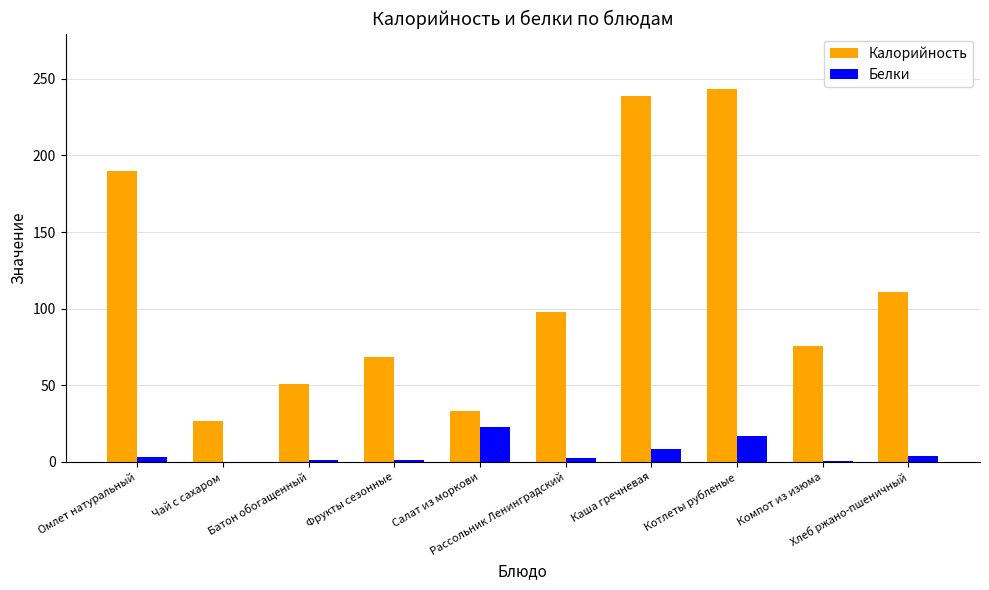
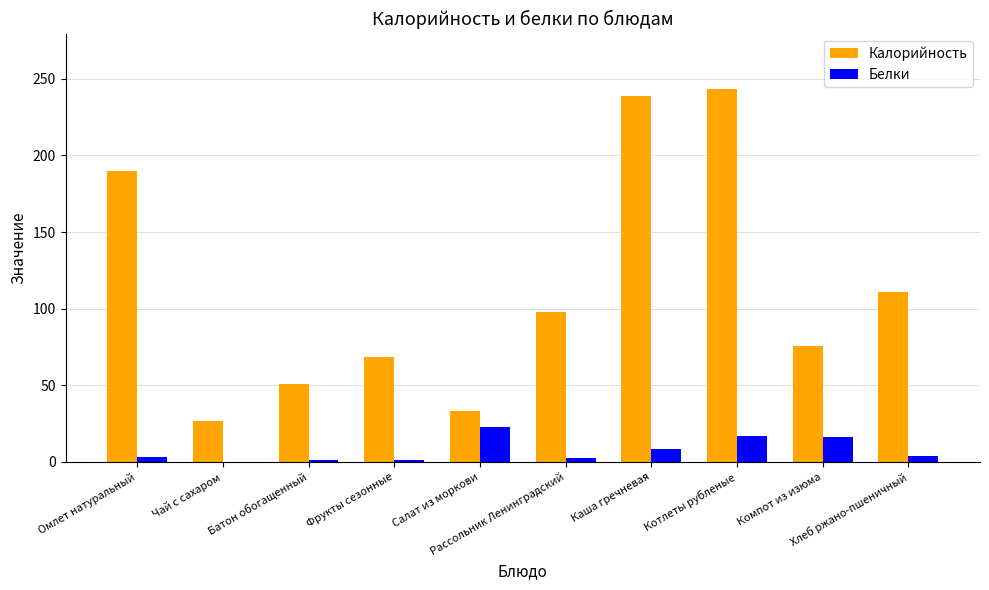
Белки, Компот из изюма: 0 -> 16
